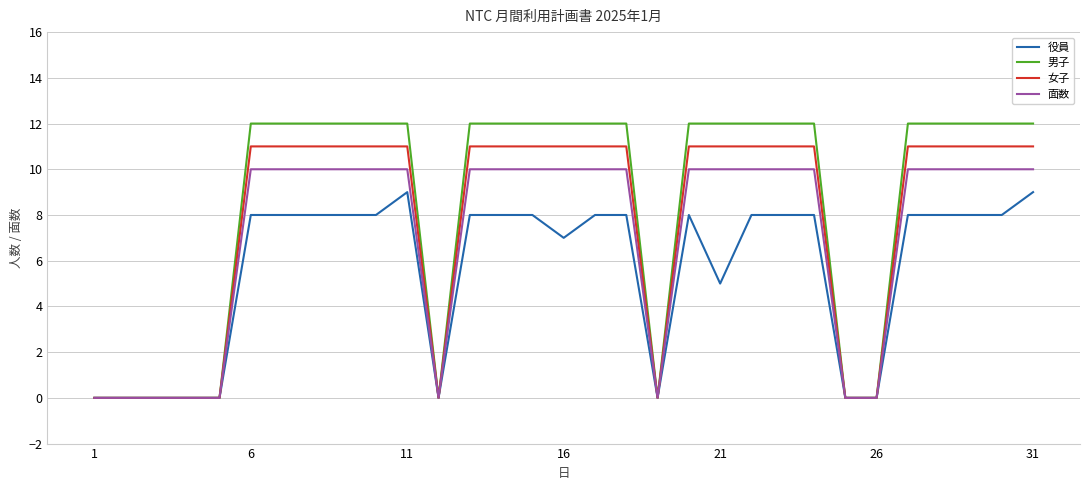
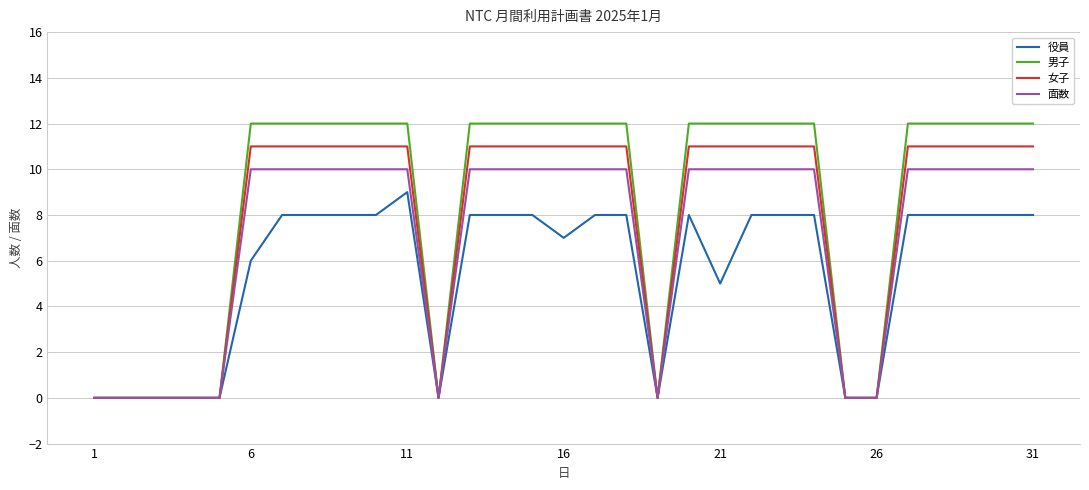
役員, 6: 8 -> 6
役員, 31: 9 -> 8
